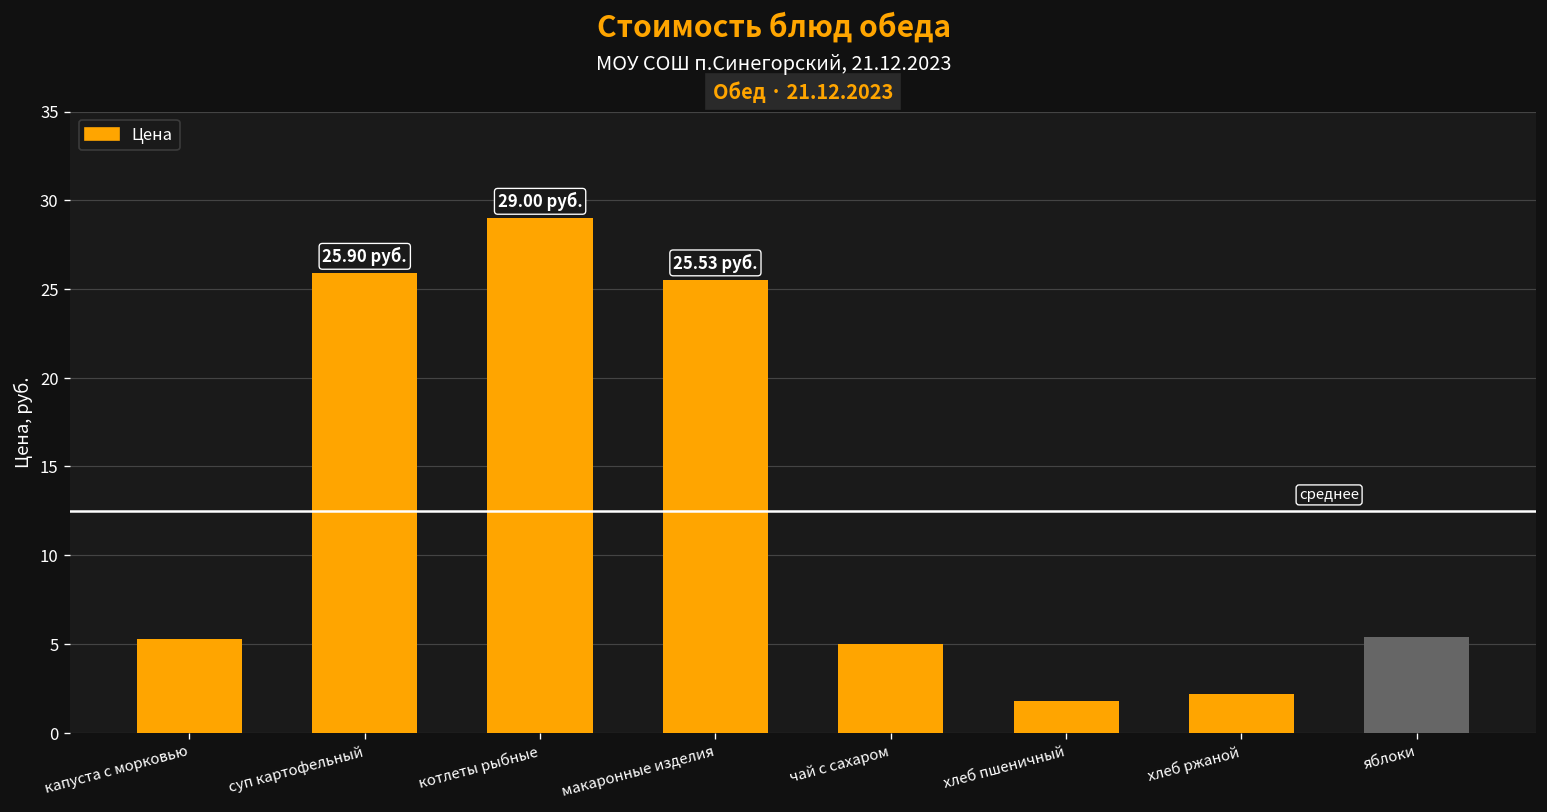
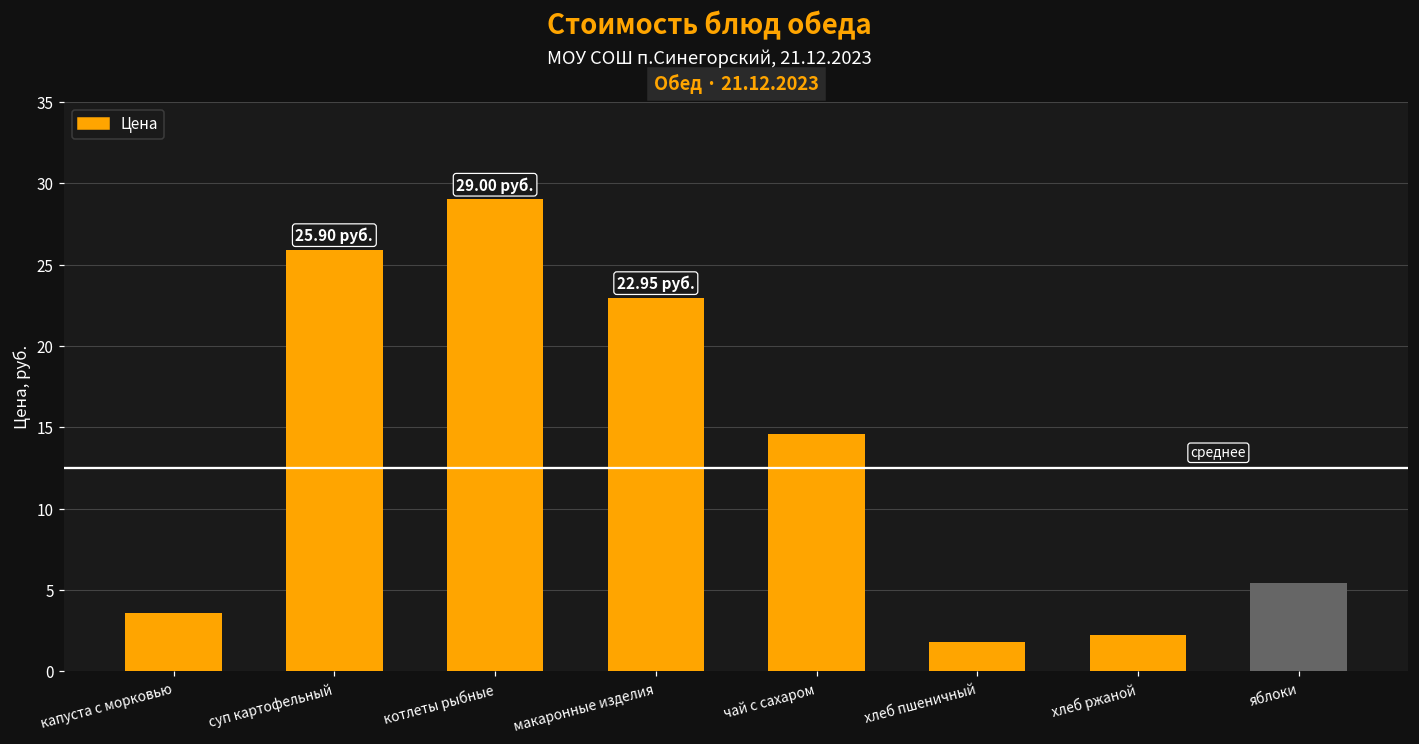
капуста с морковью: 5.3 -> 3.6
макаронные изделия: 25.53 -> 22.95
чай с сахаром: 5.0 -> 14.6
